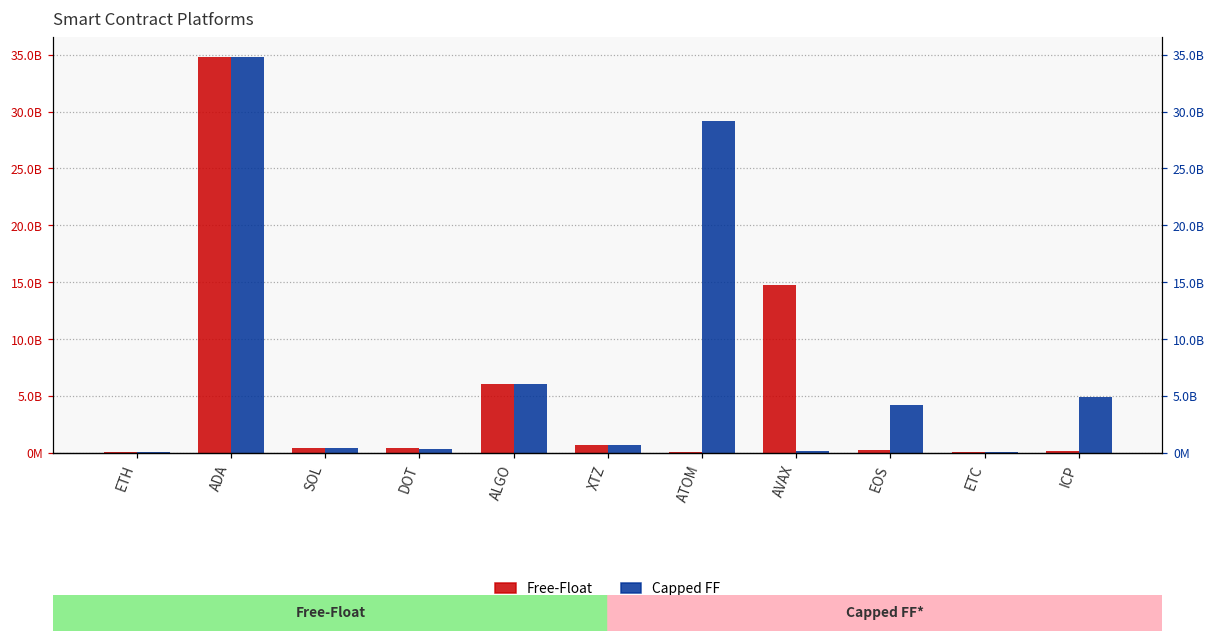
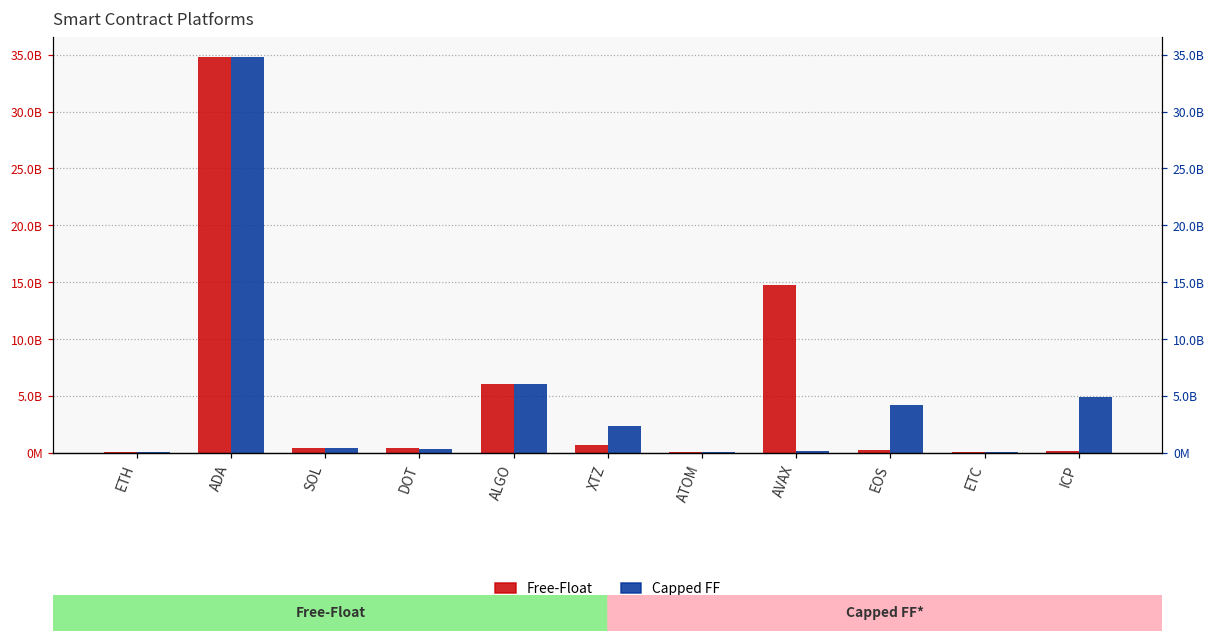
Capped FF, XTZ: 700000000 -> 2400000000
Capped FF, ATOM: 29200000000 -> 100000000
